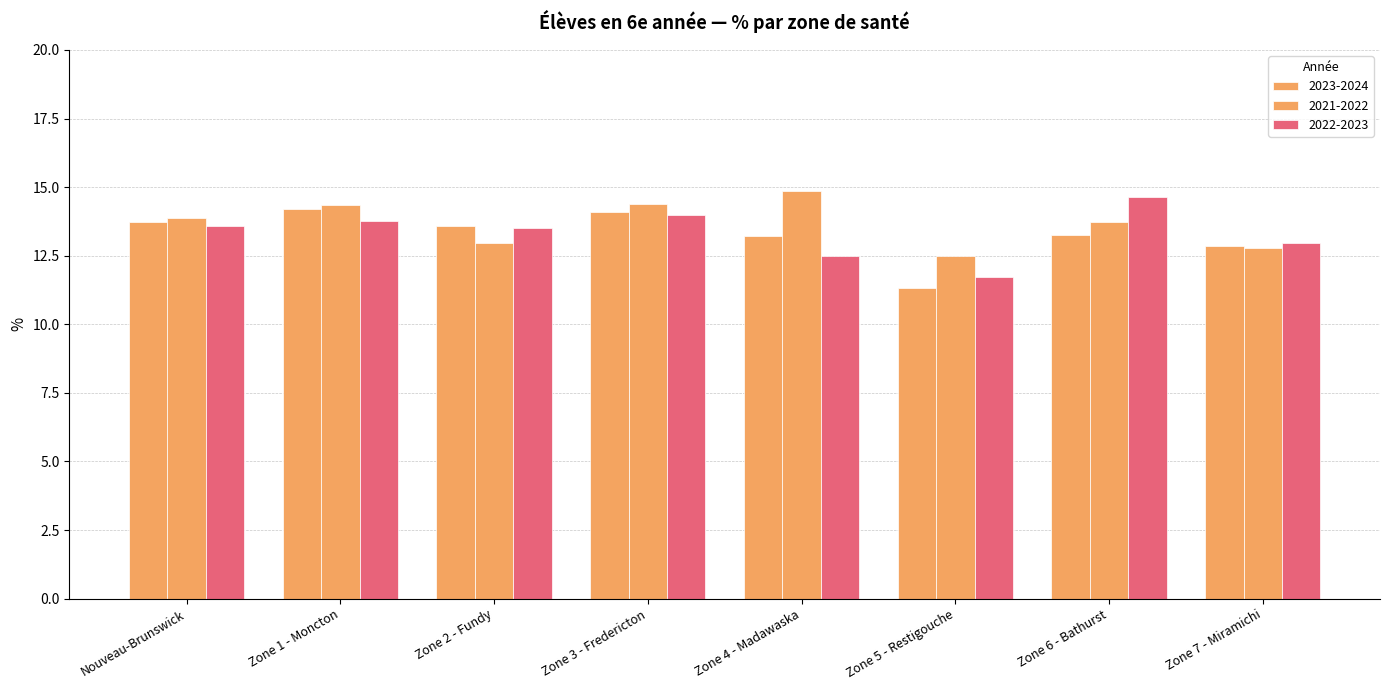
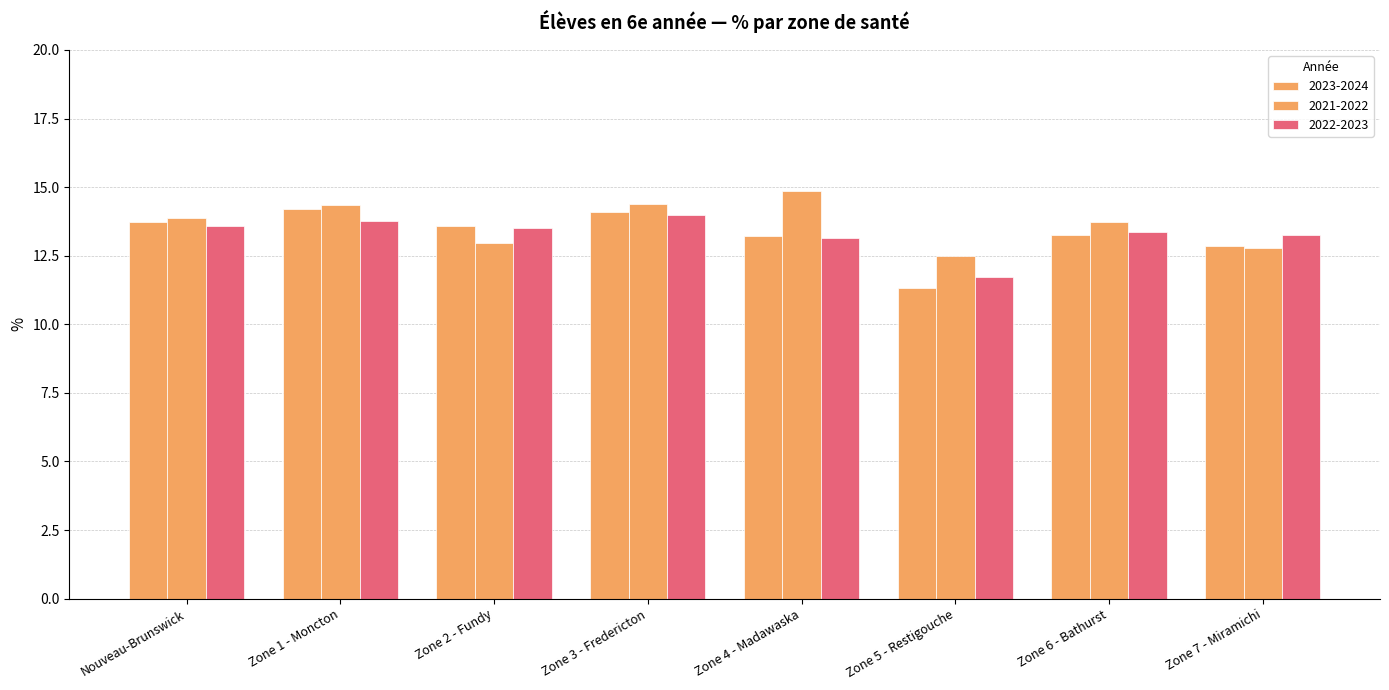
2022-2023, Zone 4 - Madawaska: 12.5 -> 13.1
2022-2023, Zone 6 - Bathurst: 14.6 -> 13.4
2022-2023, Zone 7 - Miramichi: 13.0 -> 13.3
